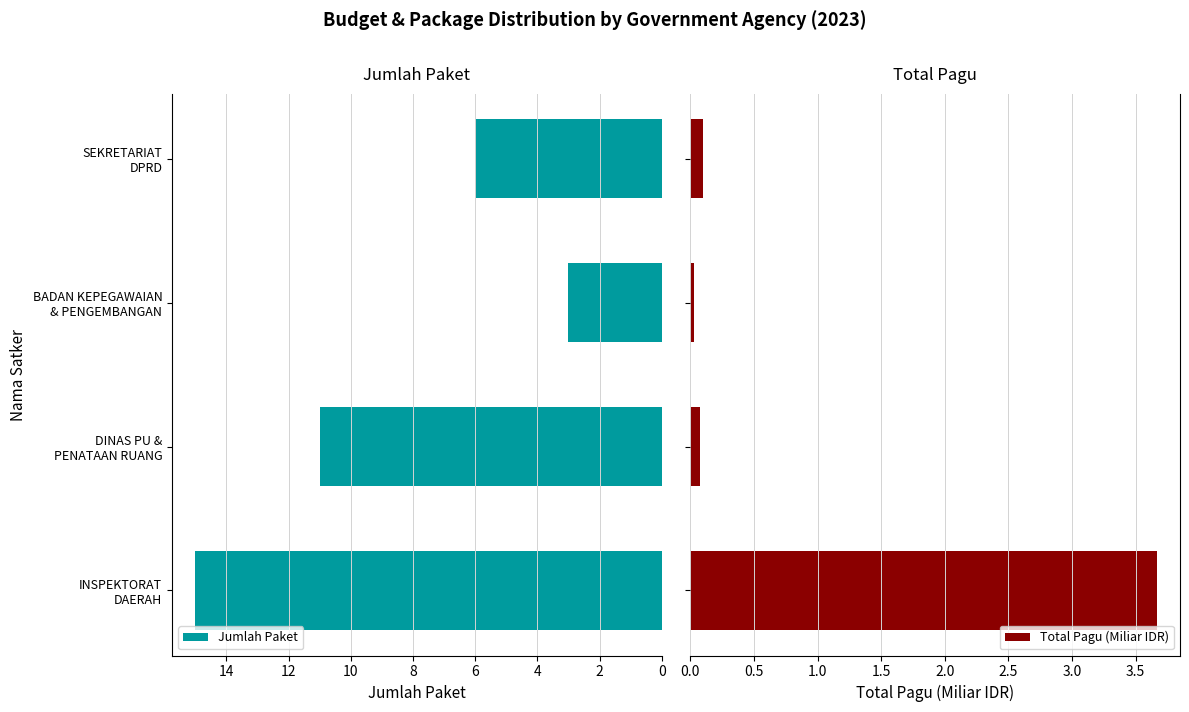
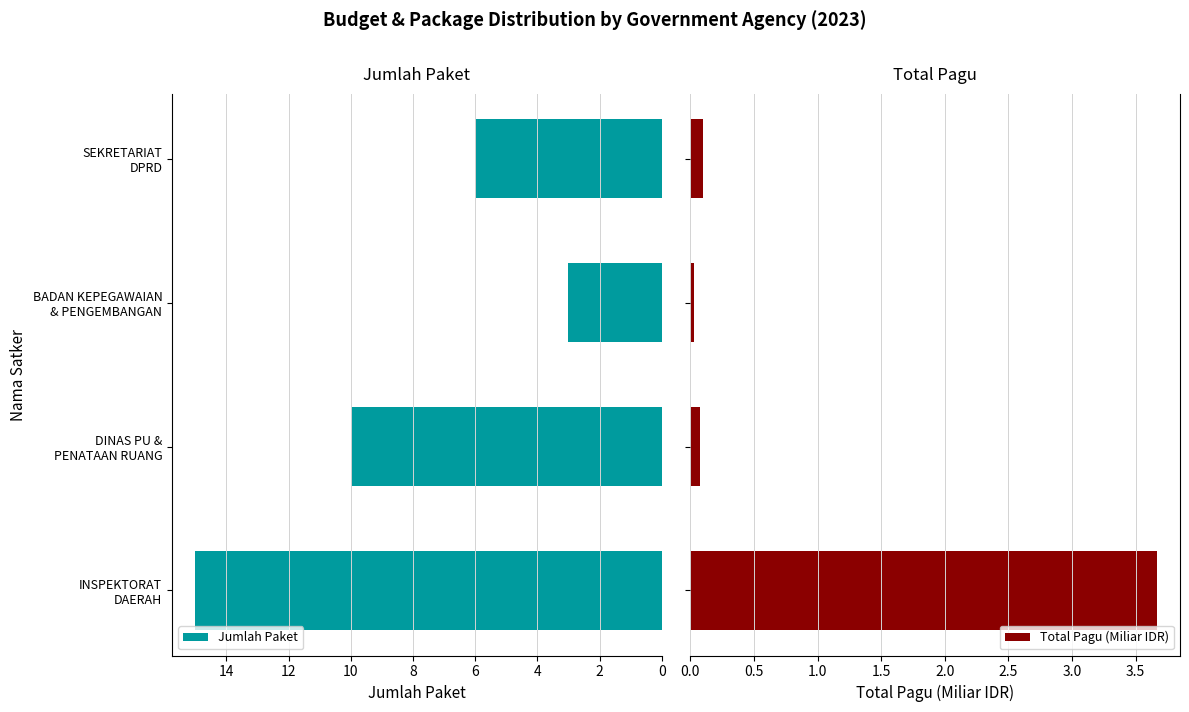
Jumlah Paket, DINAS PU & PENATAAN RUANG: 11 -> 10
